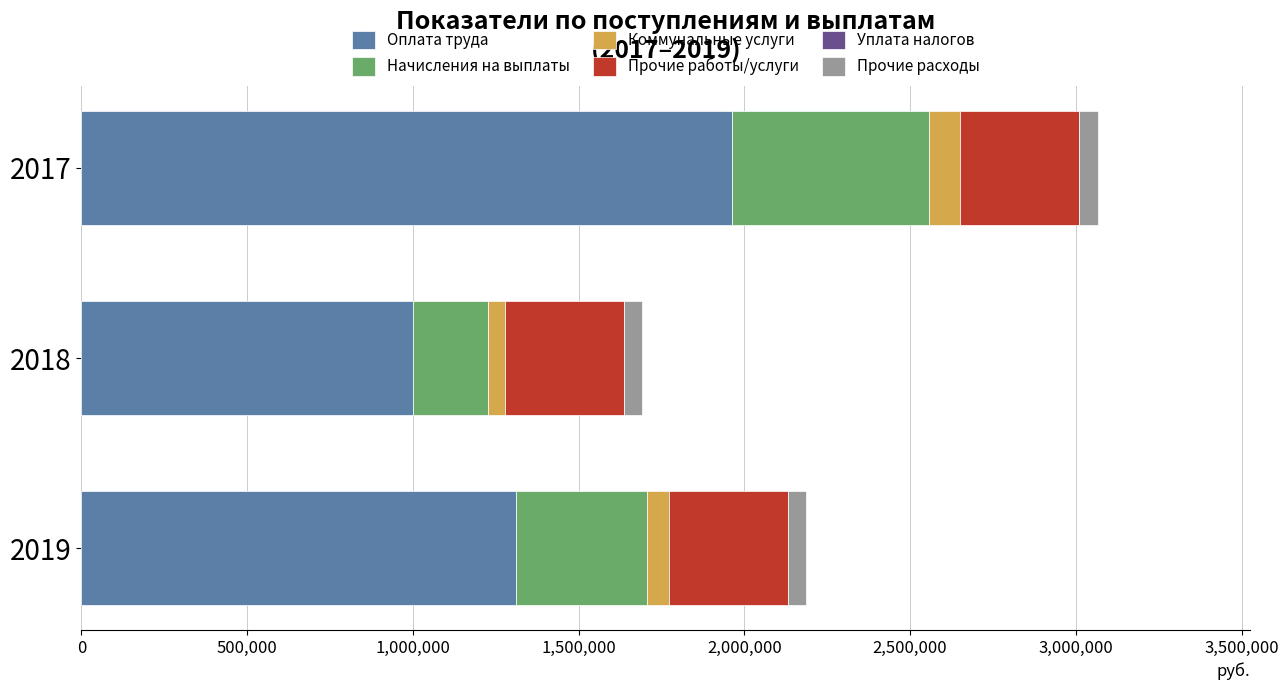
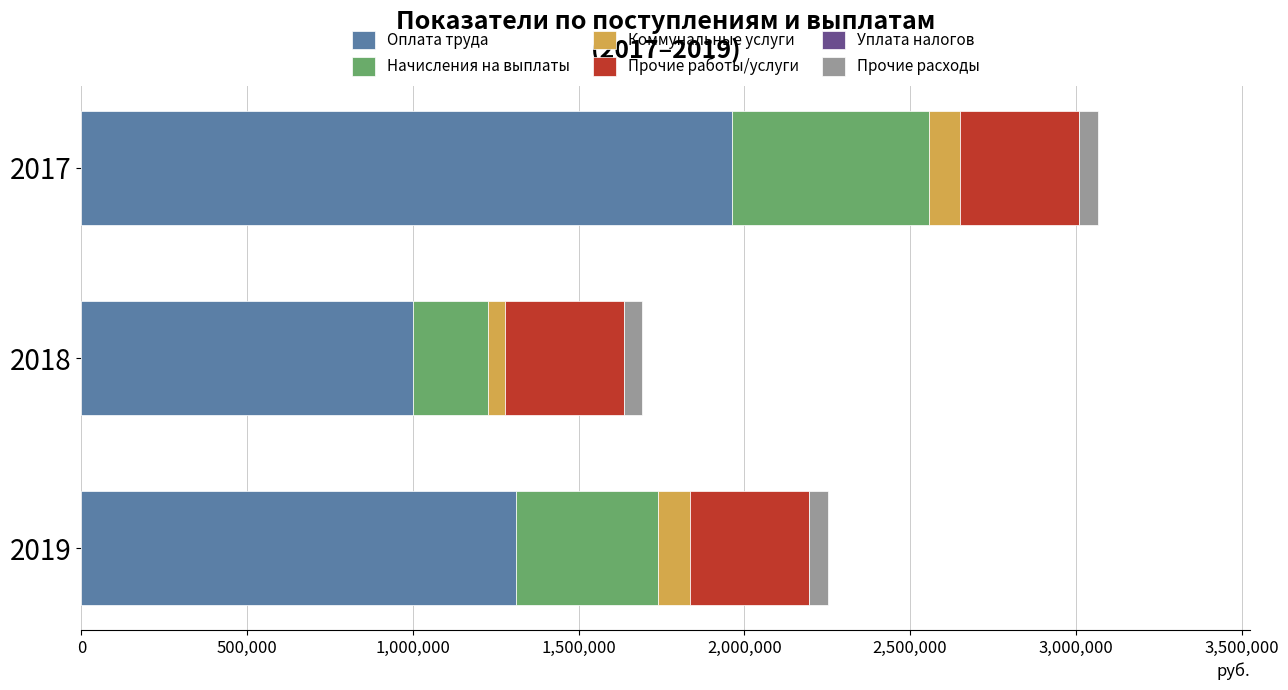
Начисления на выплаты, 2019: 400,000 -> 430,000
Коммунальные услуги, 2019: 70,000 -> 100,000
